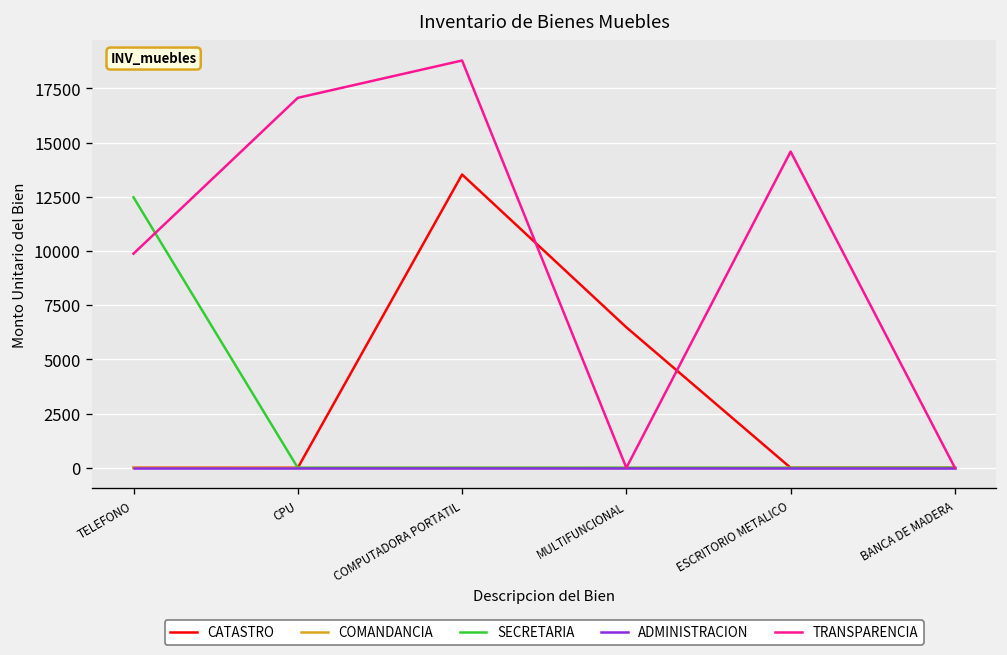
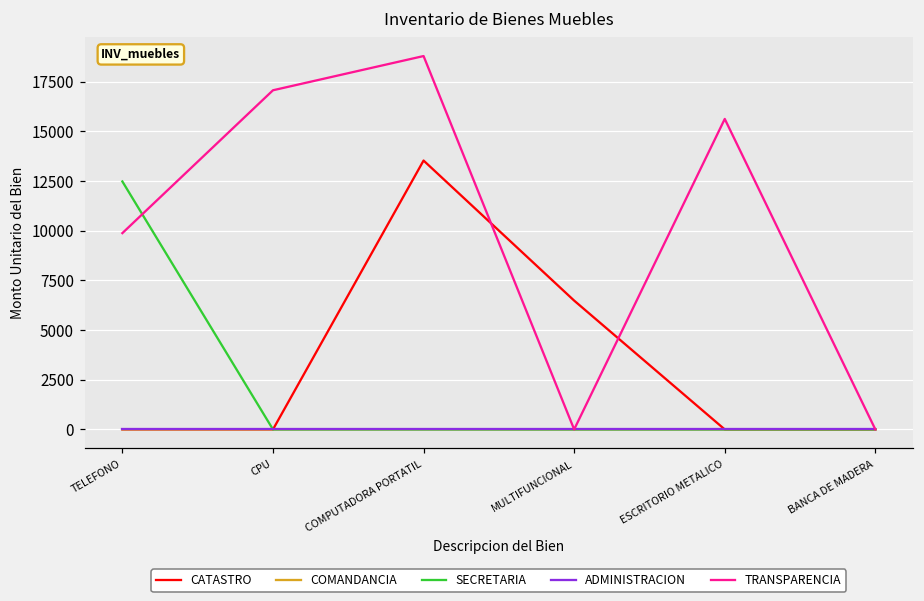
TRANSPARENCIA, ESCRITORIO METALICO: 14600 -> 15600
